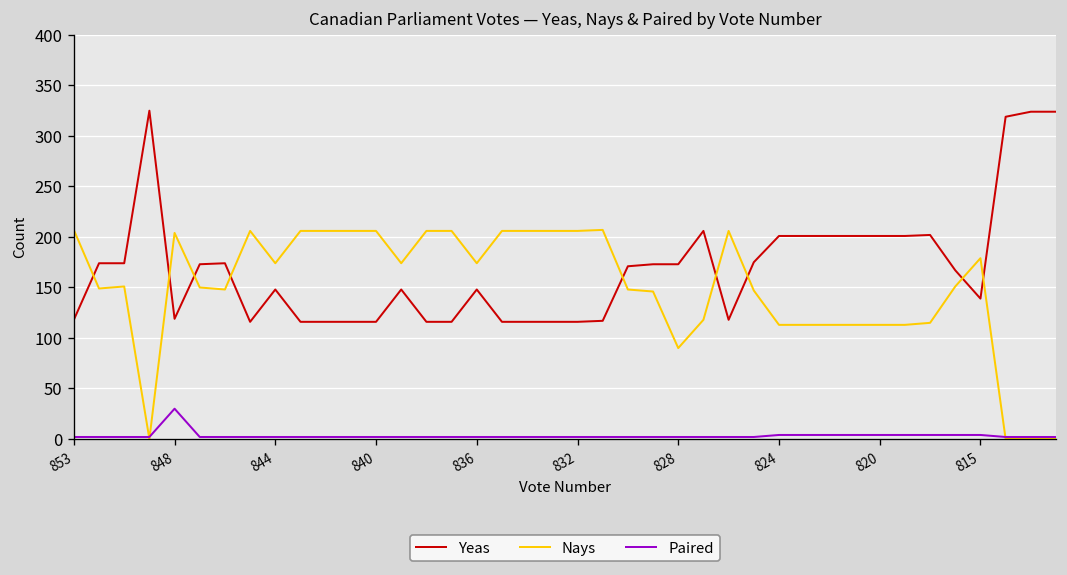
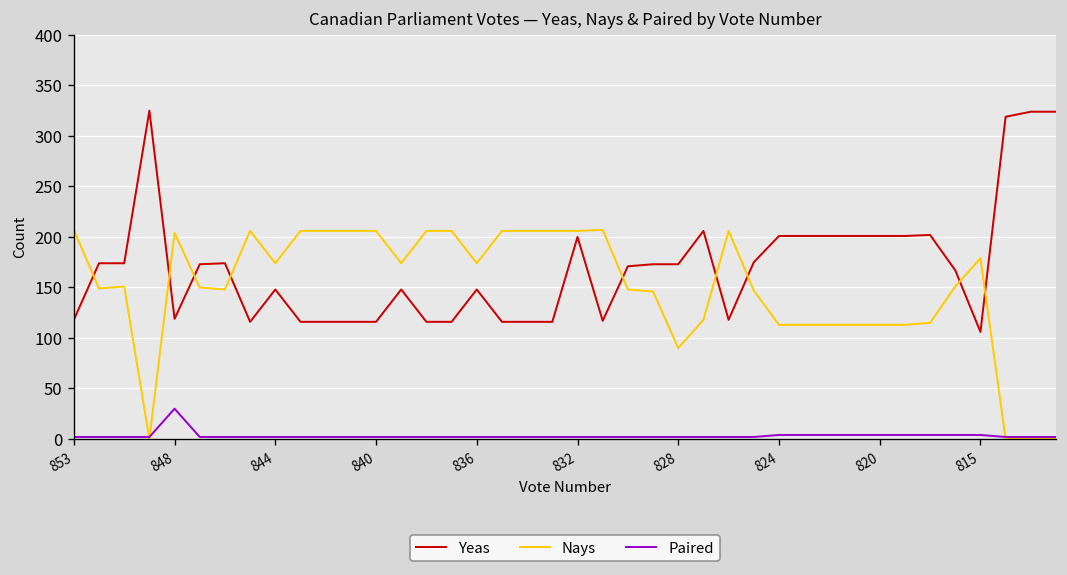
Yeas, 832: 120 -> 200
Yeas, 815: 140 -> 110
